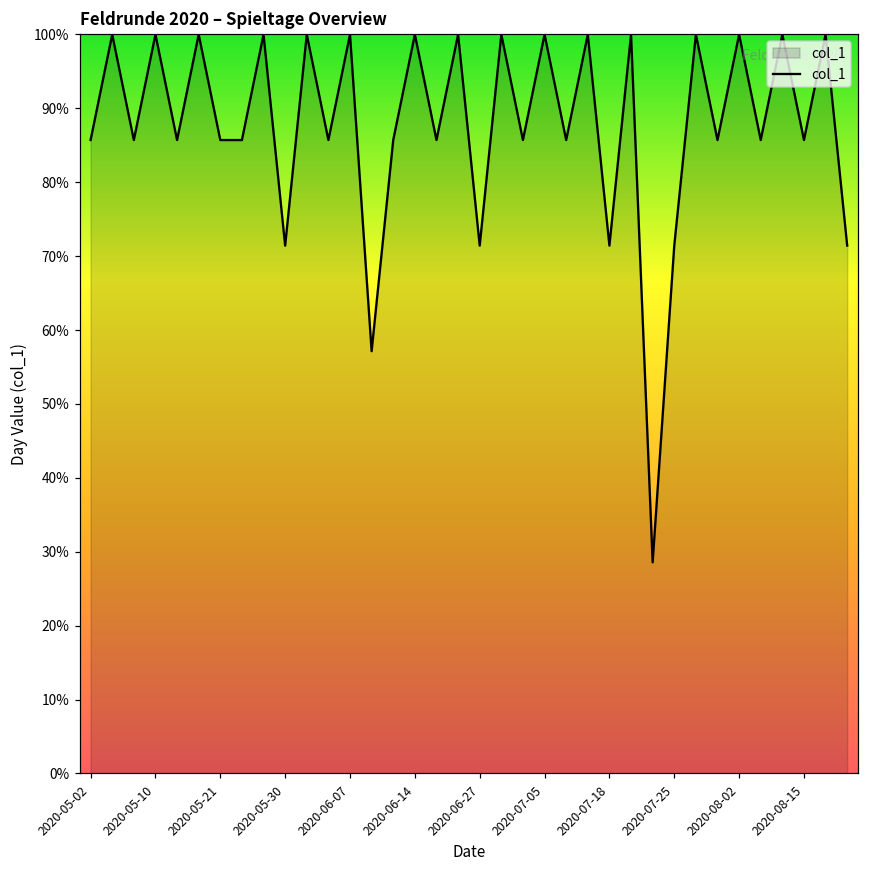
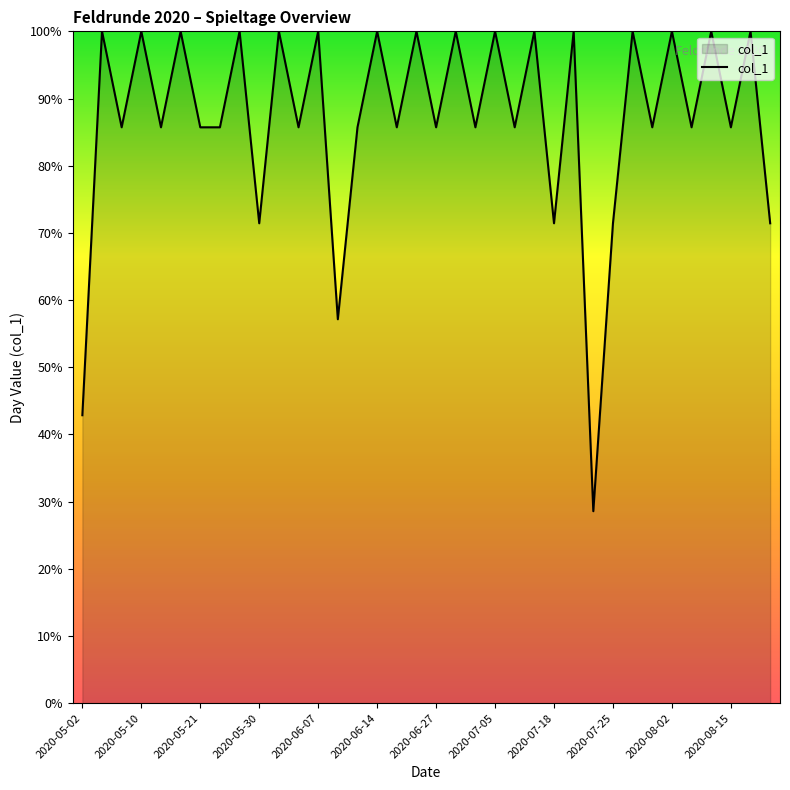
2020-05-02: 86% -> 43%
2020-06-27: 71% -> 86%
